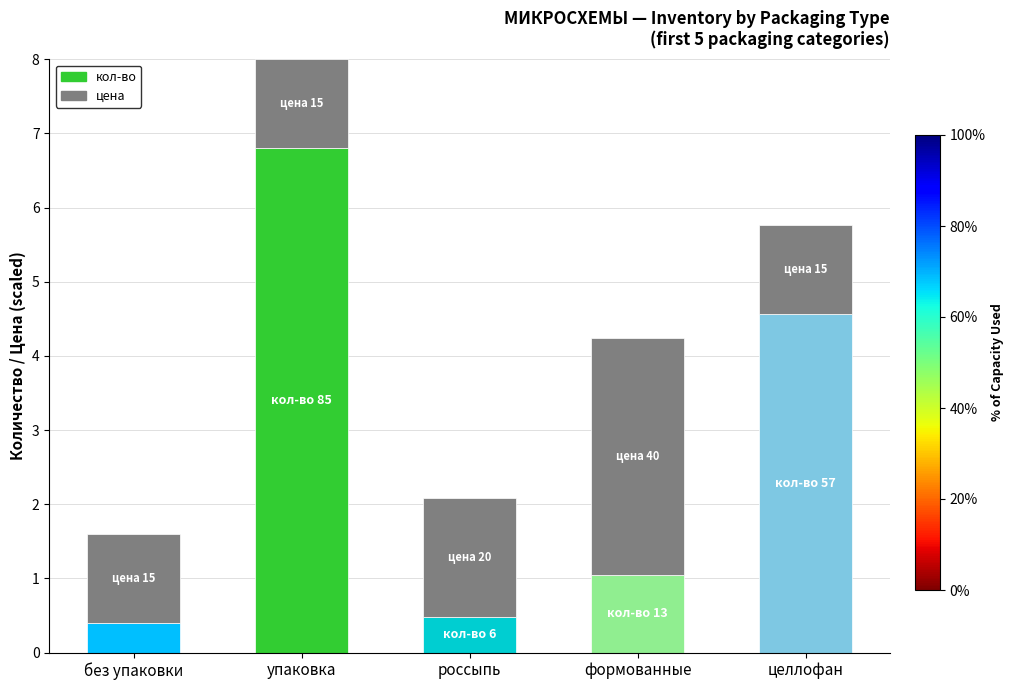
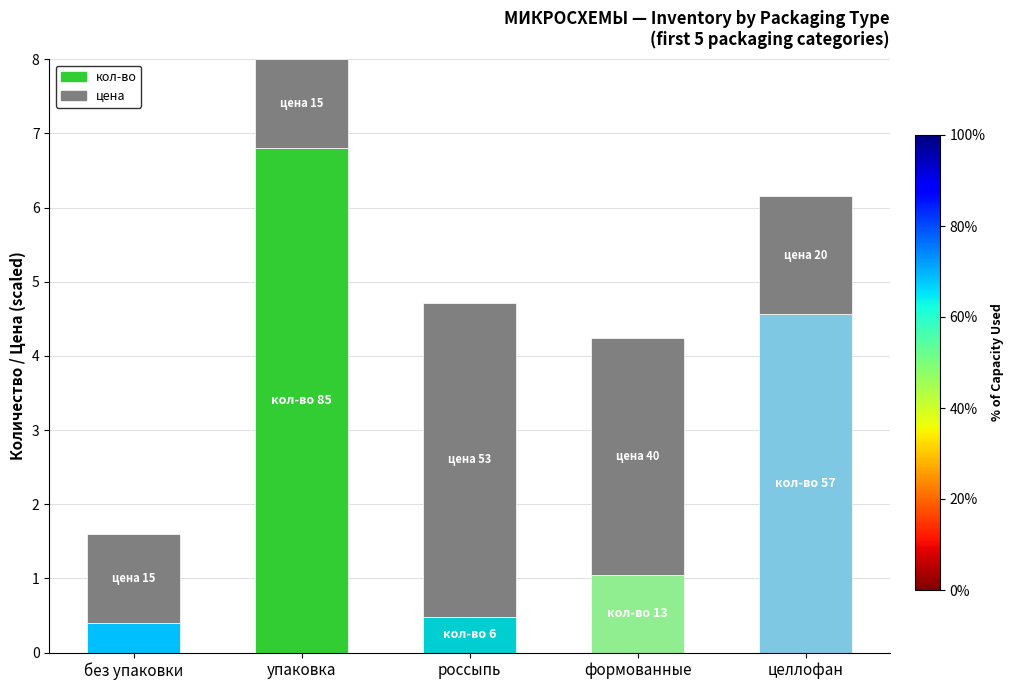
цена, россыпь: 20 -> 53
цена, целлофан: 15 -> 20
